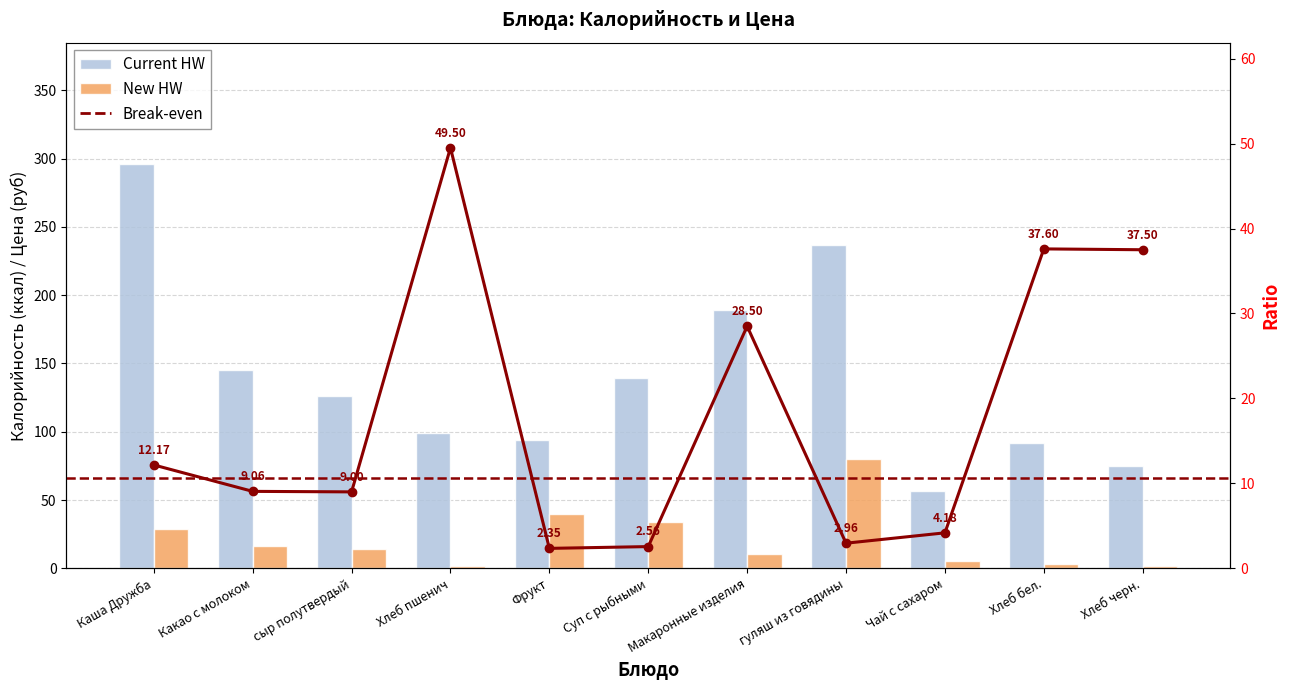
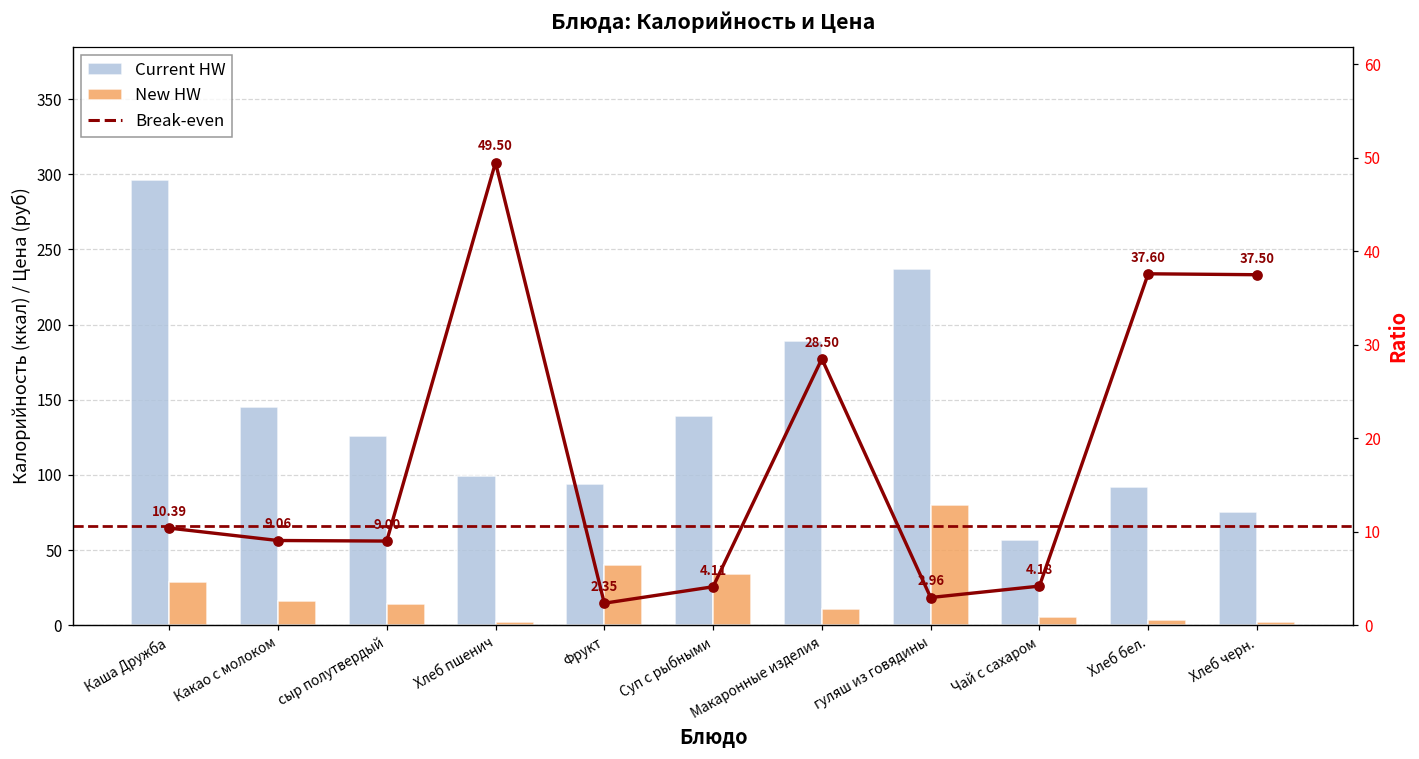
Break-even, Каша Дружба: 12.17 -> 10.39
Break-even, Суп с рыбными: 2.56 -> 4.11
